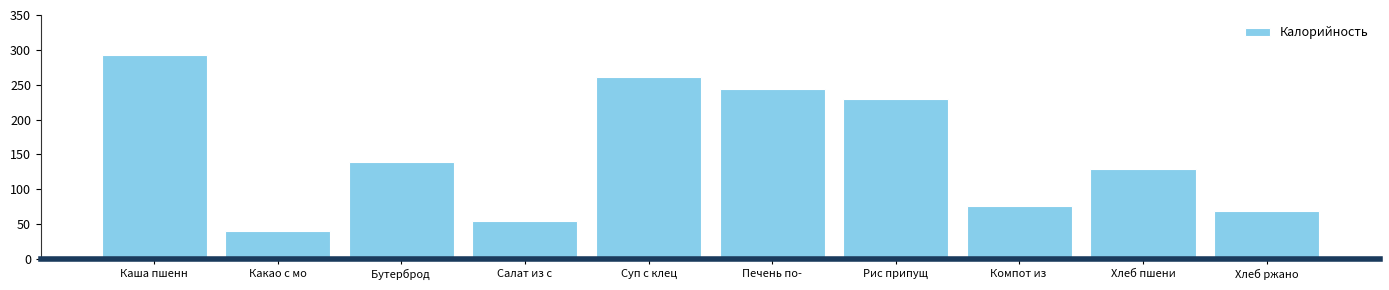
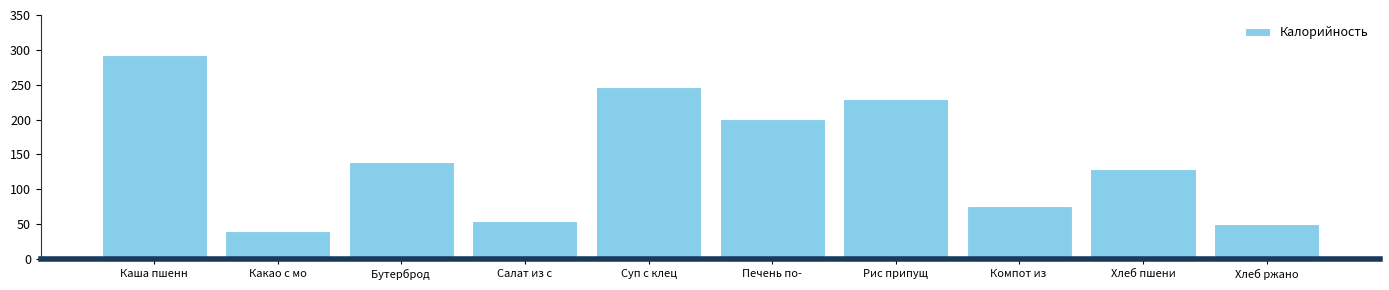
Суп с клец: 260 -> 250
Печень по-: 240 -> 200
Хлеб ржано: 70 -> 50
